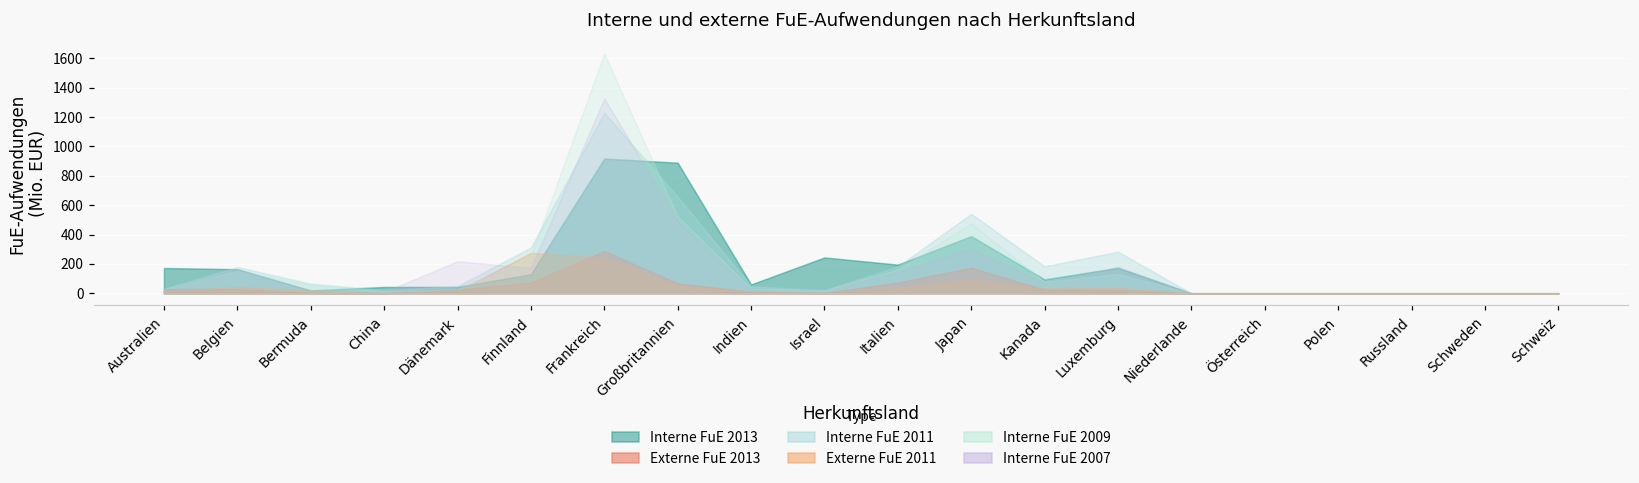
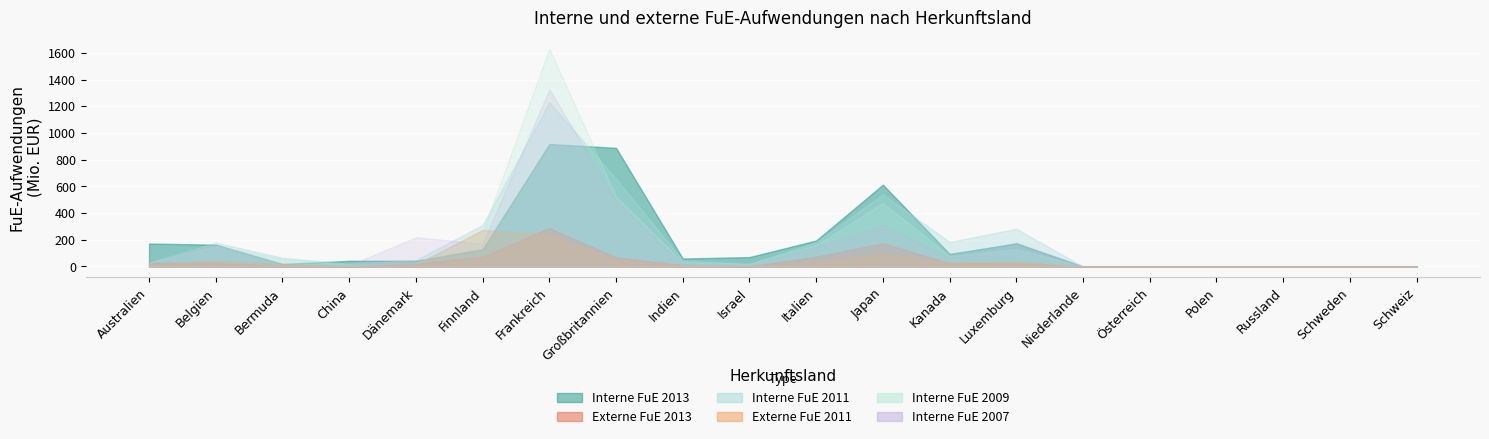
Interne FuE 2013, Israel: 240 -> 70
Interne FuE 2013, Japan: 390 -> 610
